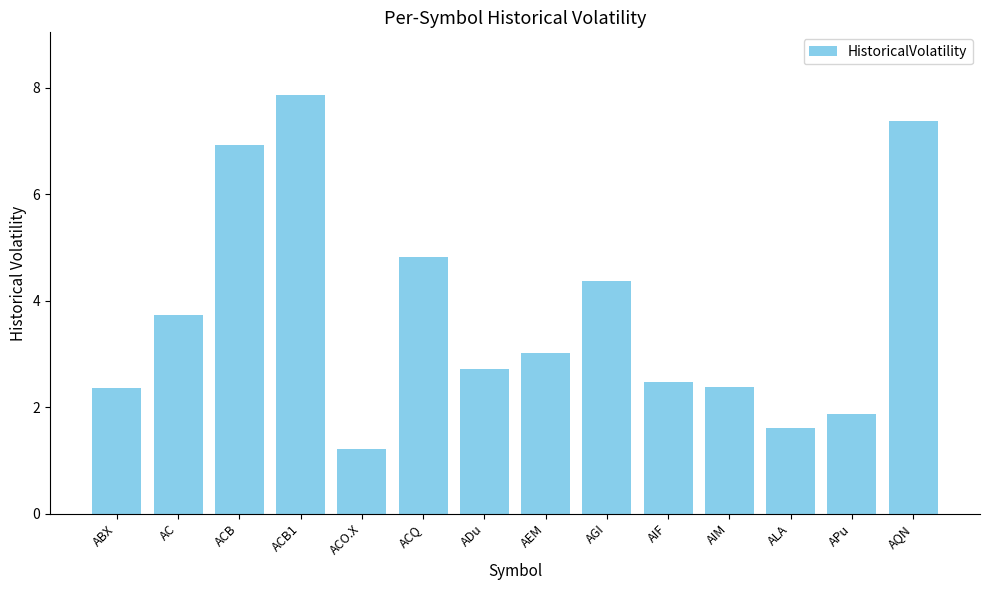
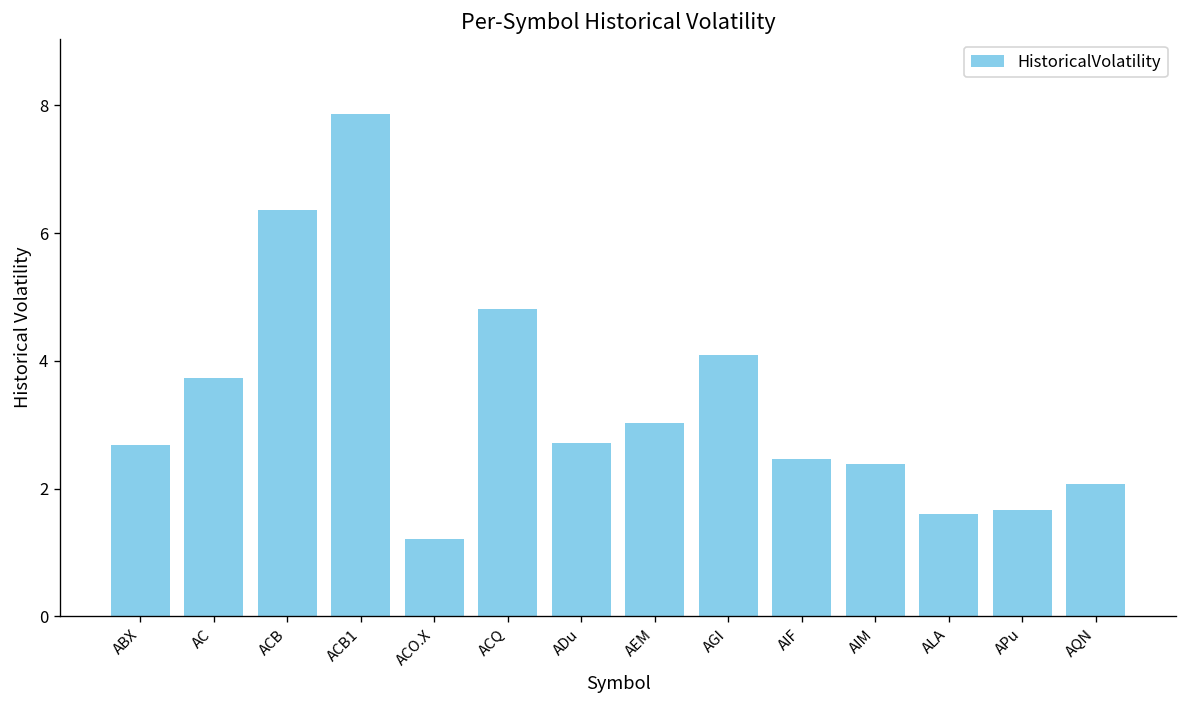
ABX: 2.4 -> 2.7
ACB: 6.9 -> 6.4
AGI: 4.4 -> 4.1
APu: 1.9 -> 1.7
AQN: 7.4 -> 2.1
